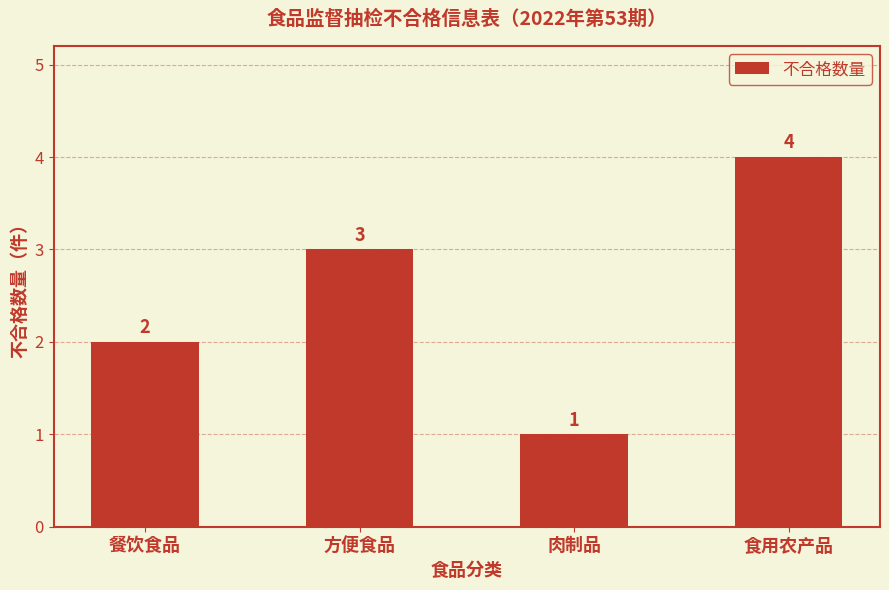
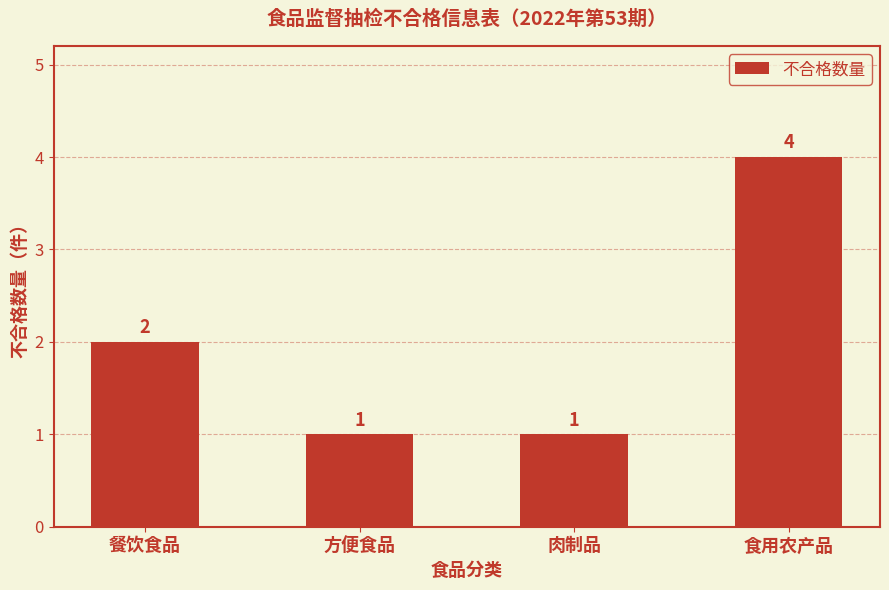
方便食品: 3 -> 1
